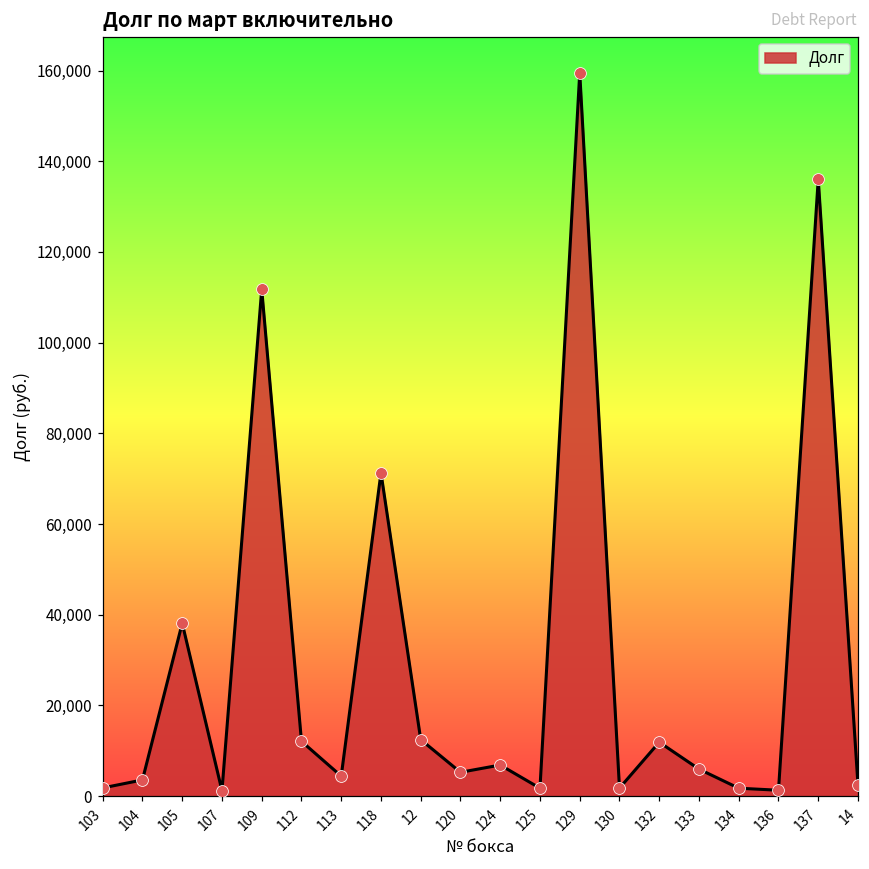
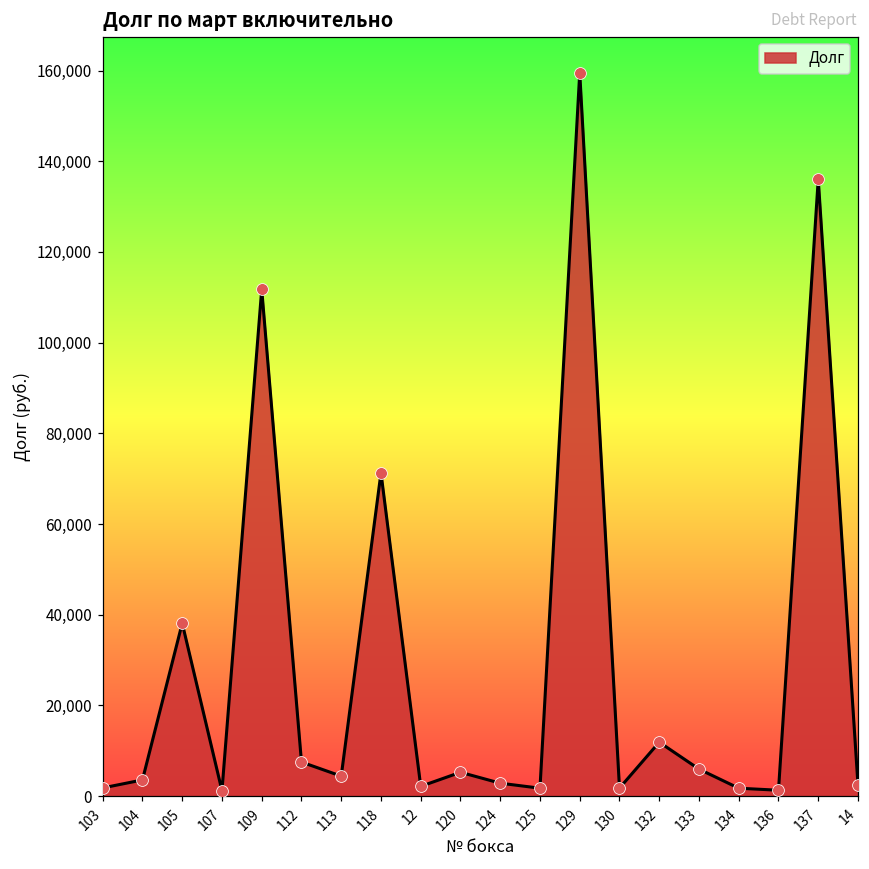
112: 12,000 -> 7,000
12: 12,000 -> 2,000
124: 7,000 -> 3,000
